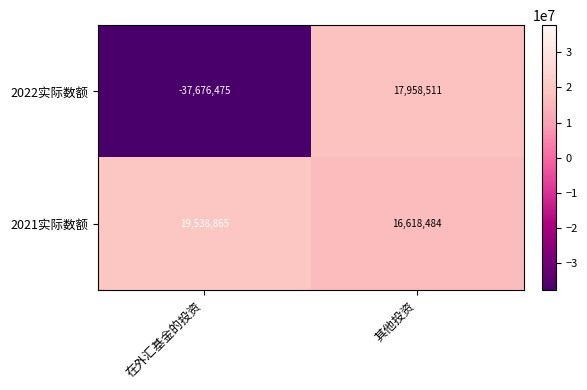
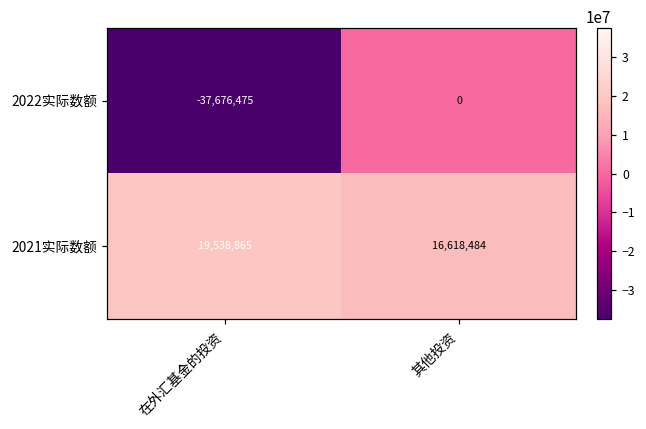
2022实际数额, 其他投资: 17,958,511 -> 0
